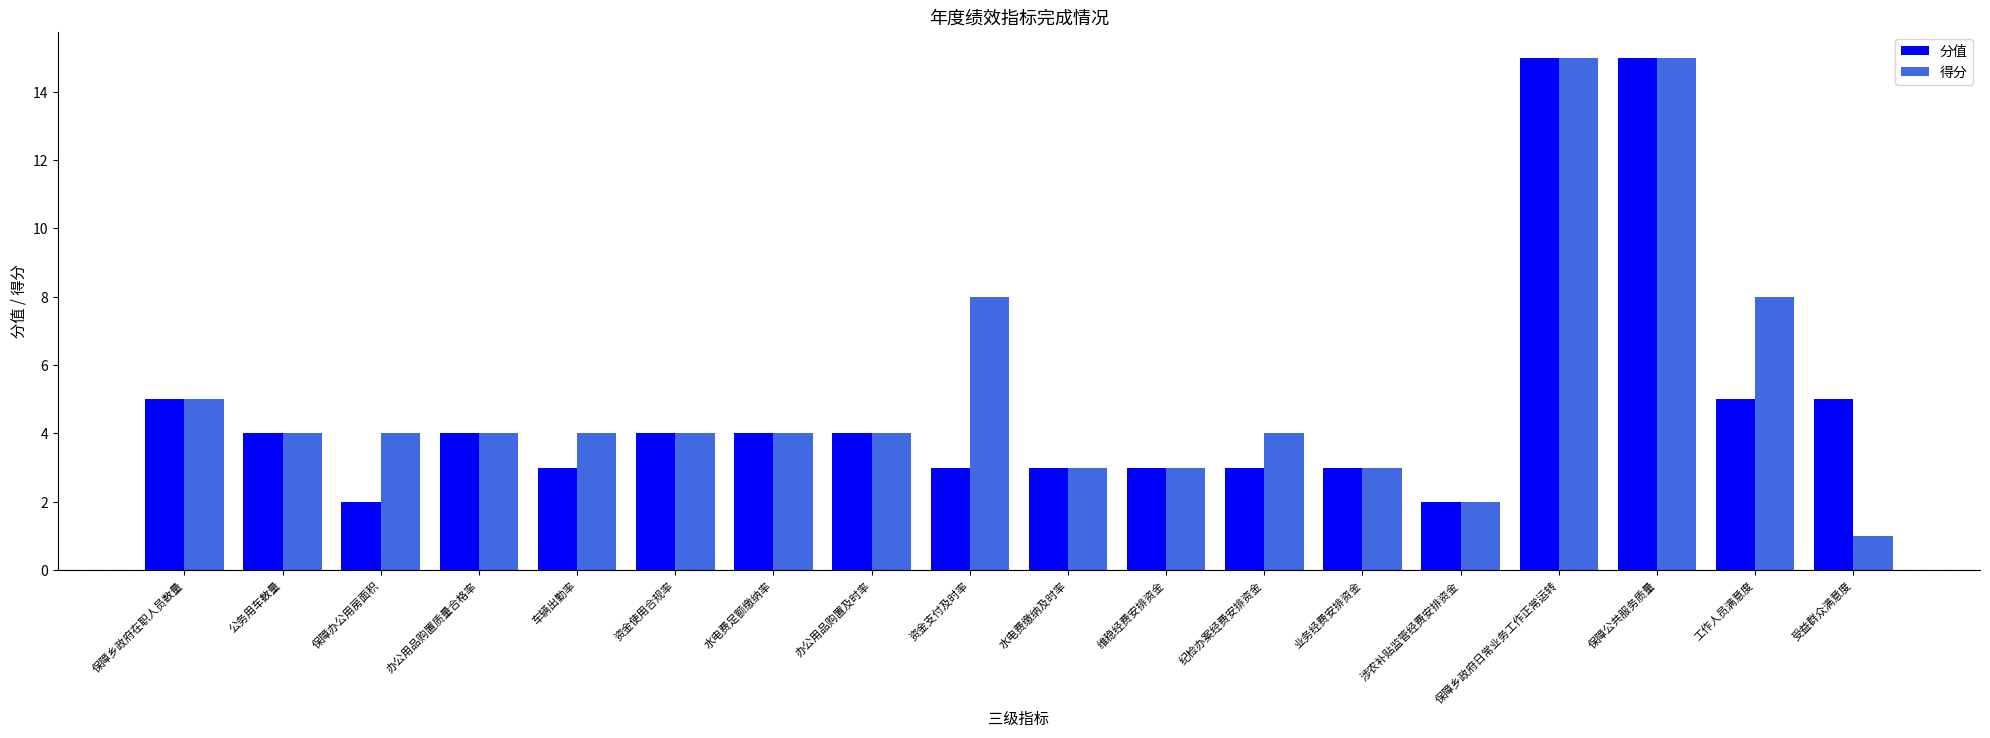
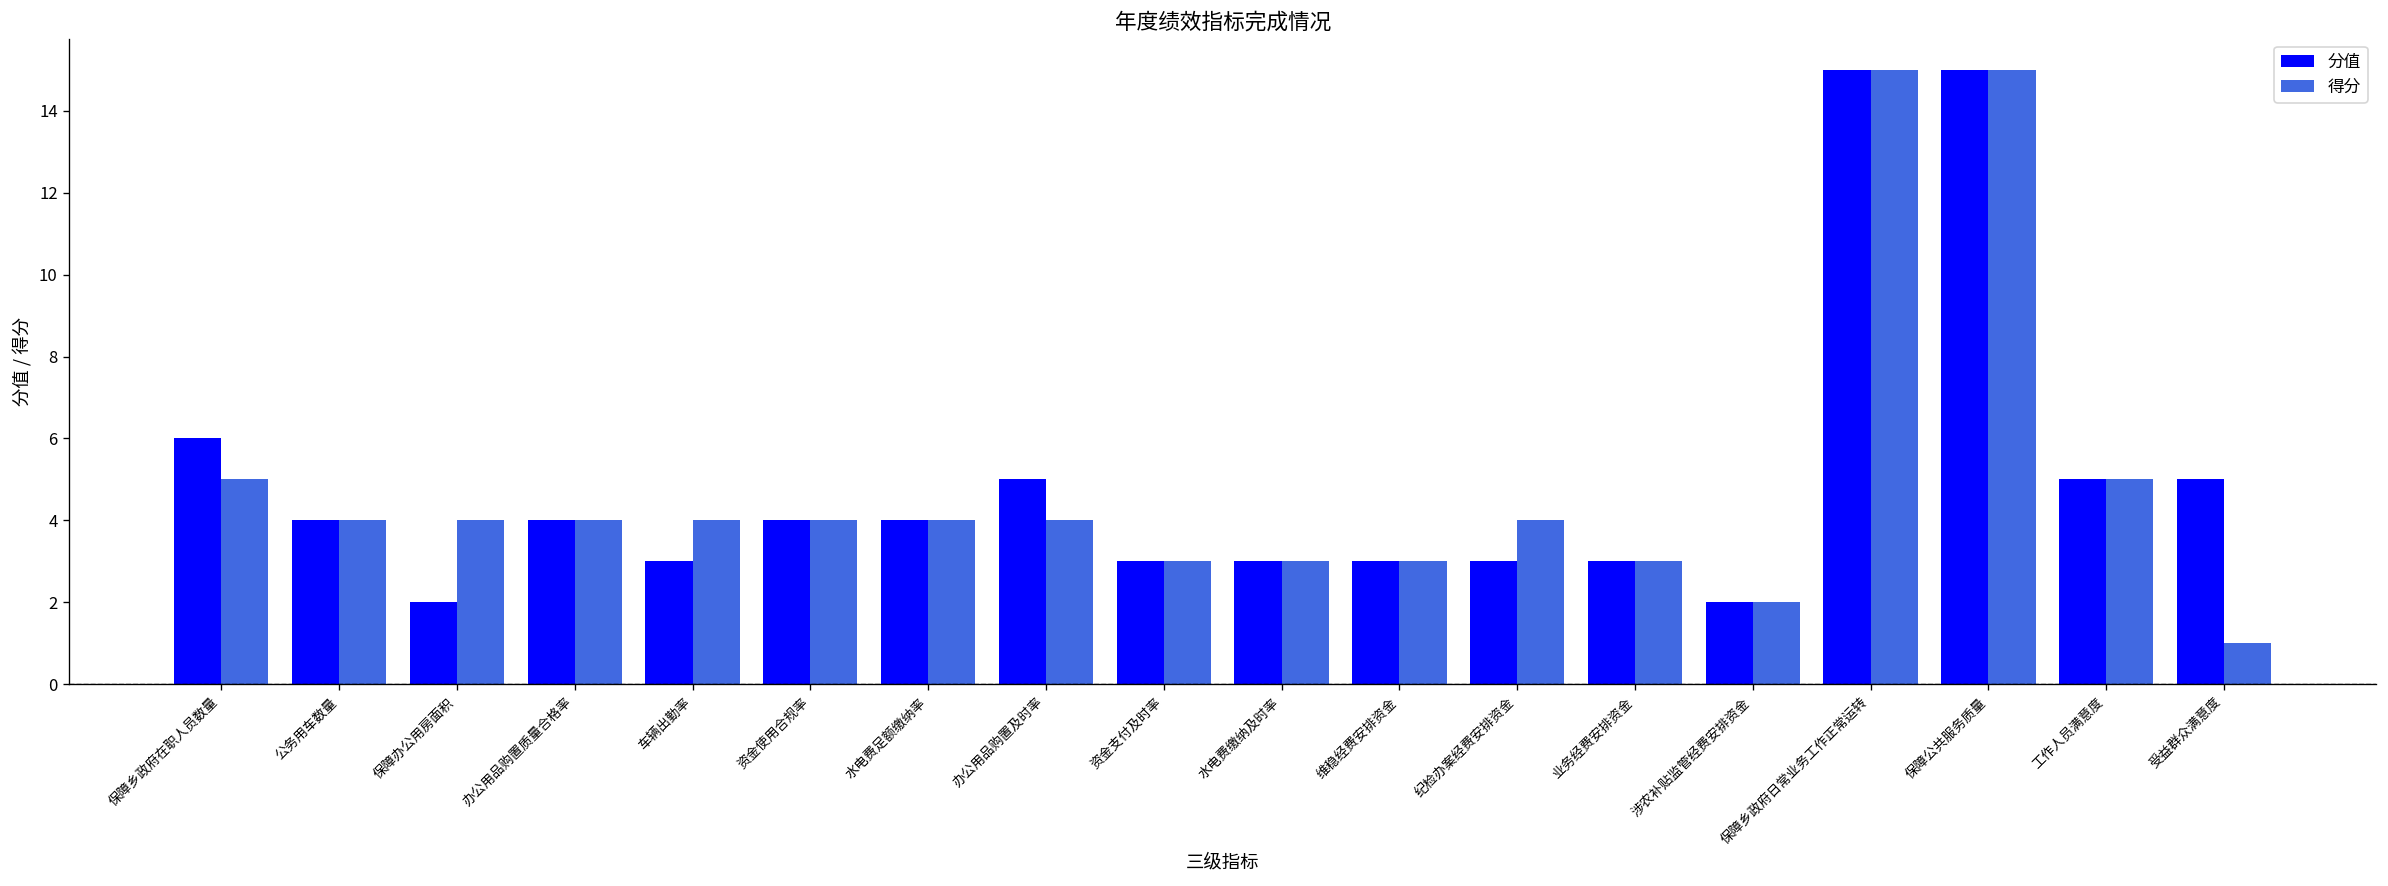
分值, 保障乡政府在职人员数量: 5 -> 6
分值, 办公用品购置及时率: 4 -> 5
得分, 资金支付及时率: 8 -> 3
得分, 工作人员满意度: 8 -> 5
